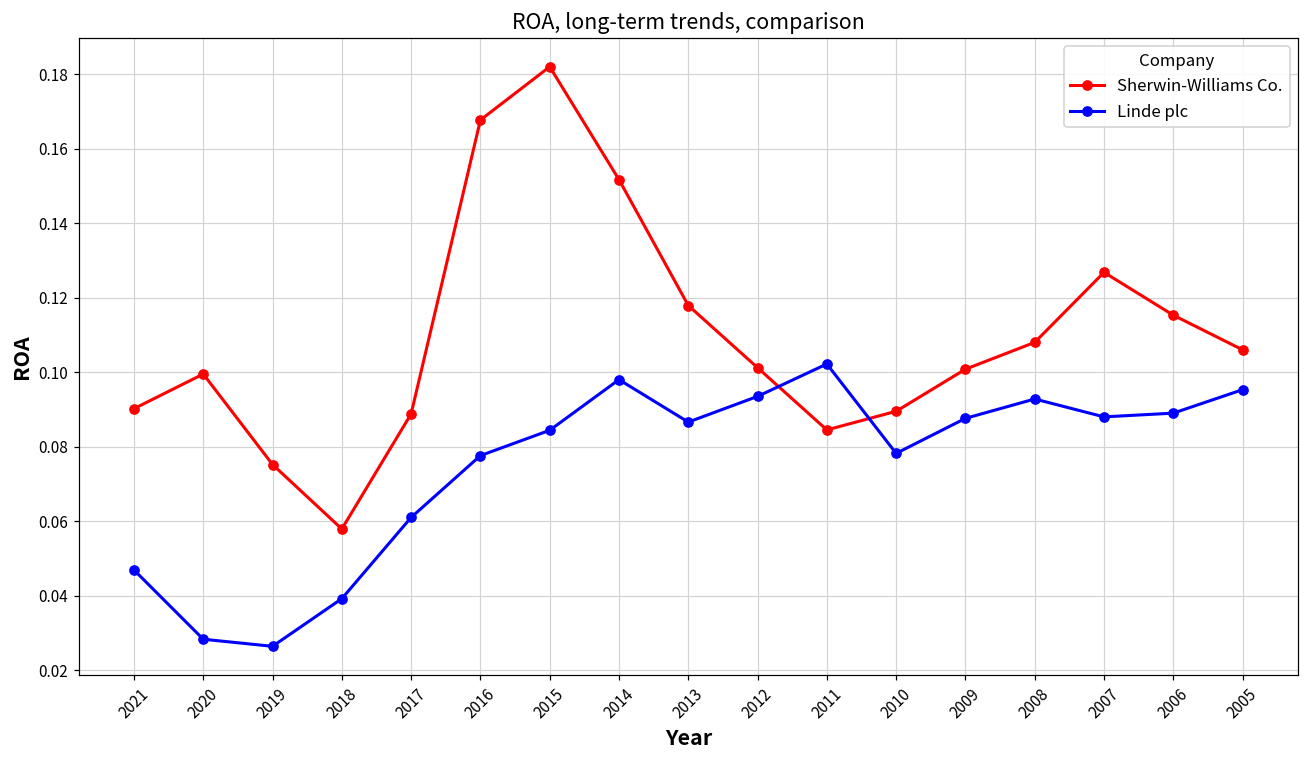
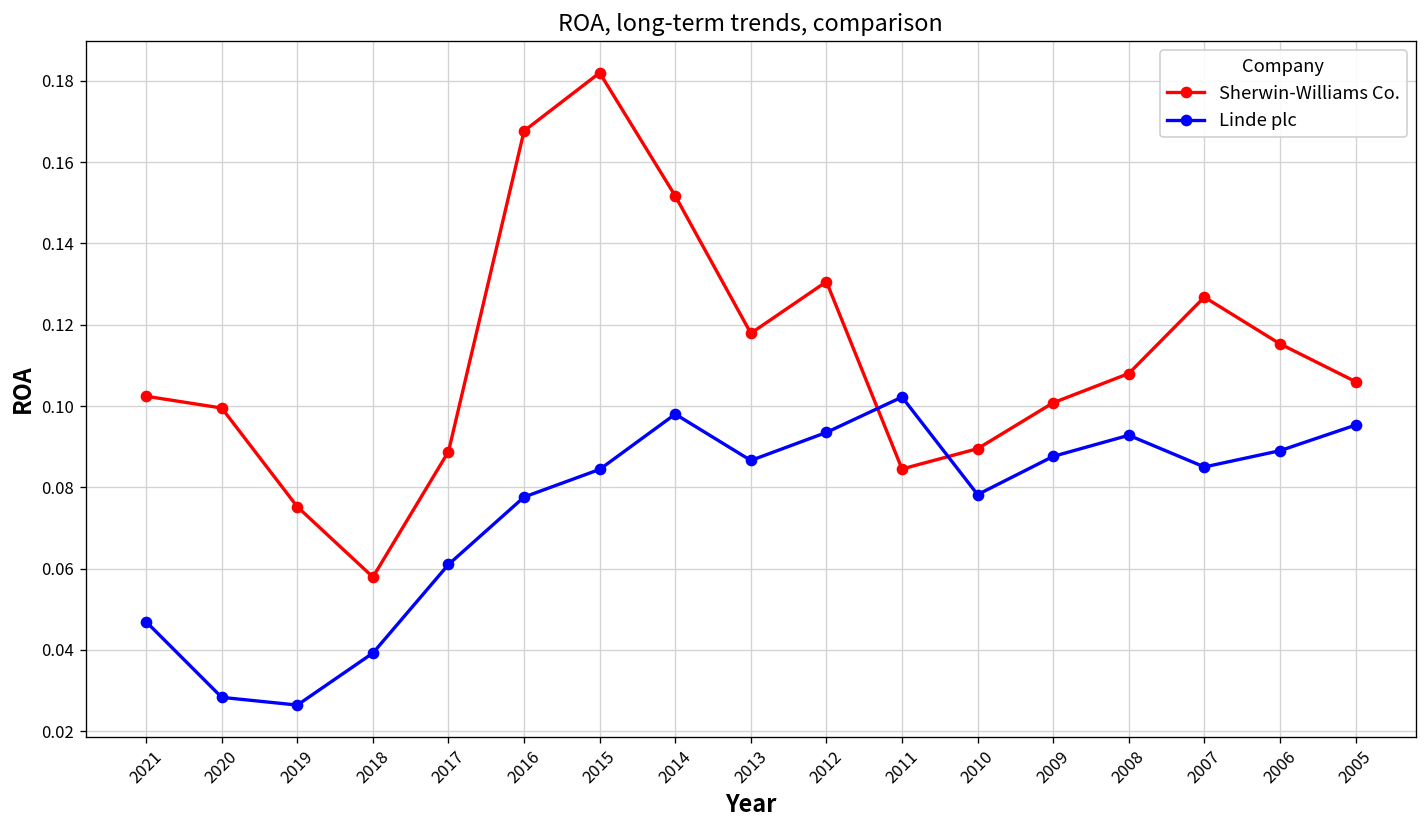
Sherwin-Williams Co., 2021: 0.090 -> 0.102
Sherwin-Williams Co., 2012: 0.101 -> 0.131
Linde plc, 2007: 0.088 -> 0.085
